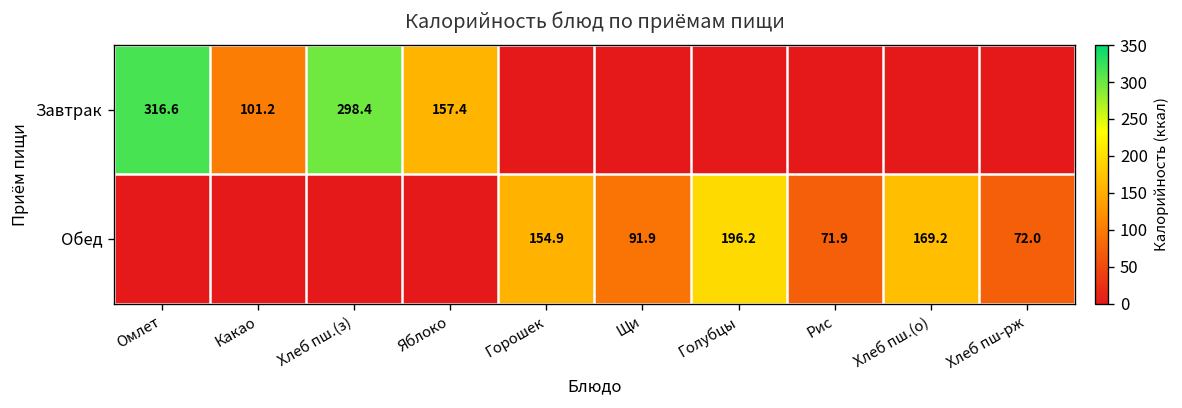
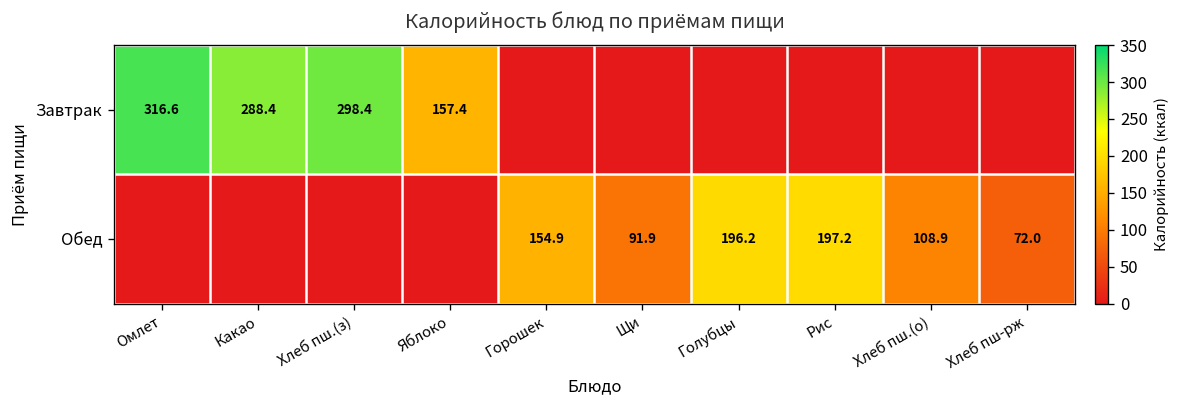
Завтрак, Какао: 101.2 -> 288.4
Обед, Рис: 71.9 -> 197.2
Обед, Хлеб пш.(о): 169.2 -> 108.9
